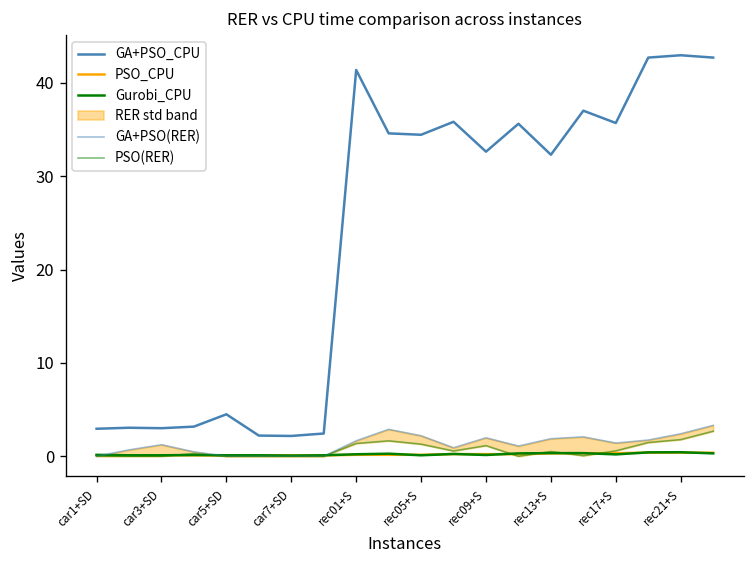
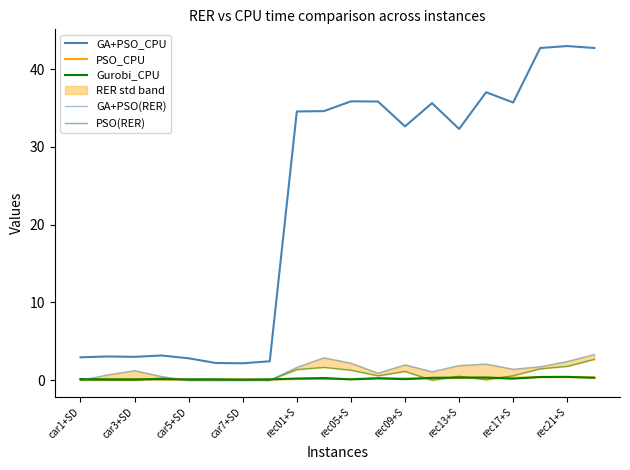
GA+PSO_CPU, car5+SD: 5 -> 3
GA+PSO_CPU, rec01+S: 41 -> 35
GA+PSO_CPU, rec05+S: 34 -> 36
